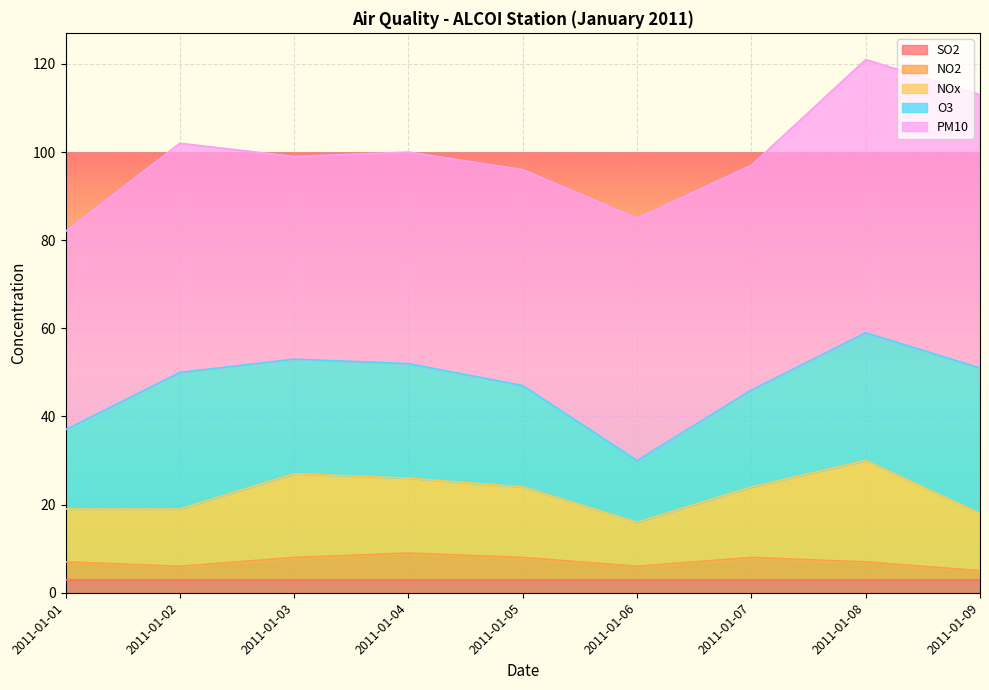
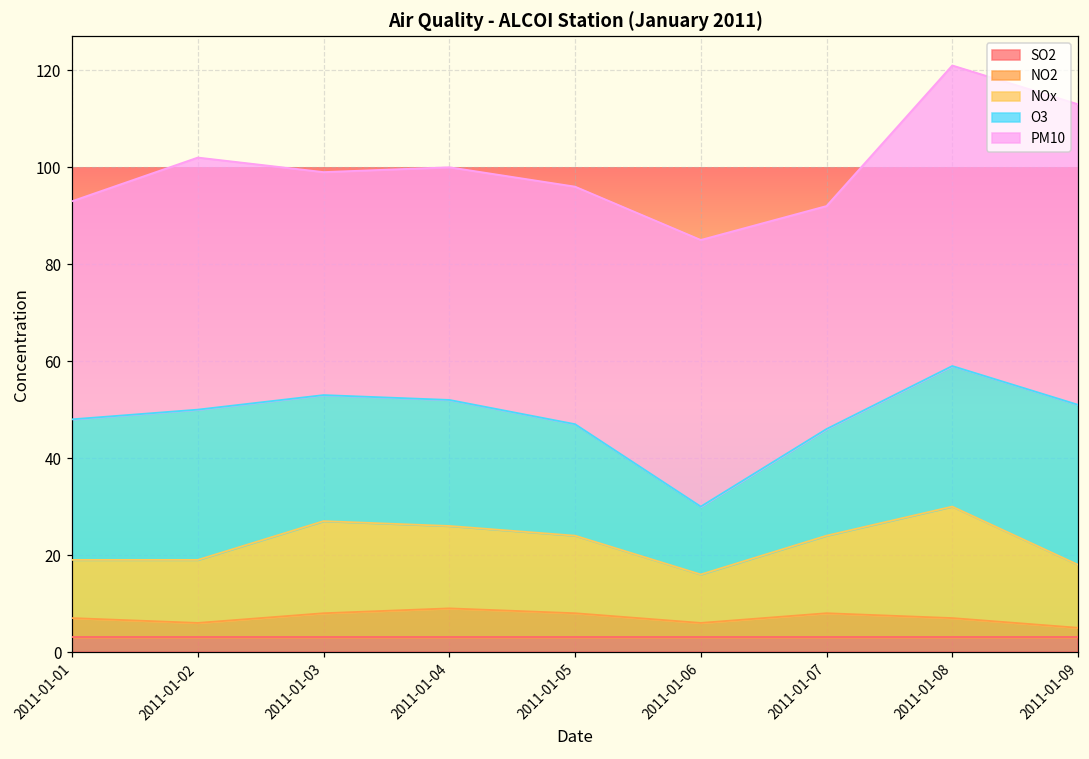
O3, 2011-01-01: 18 -> 29
PM10, 2011-01-07: 51 -> 46
